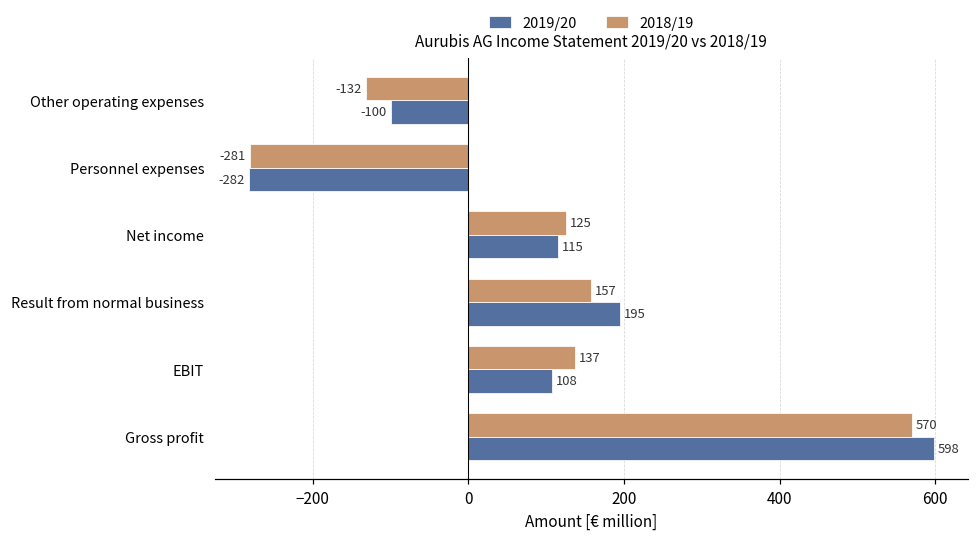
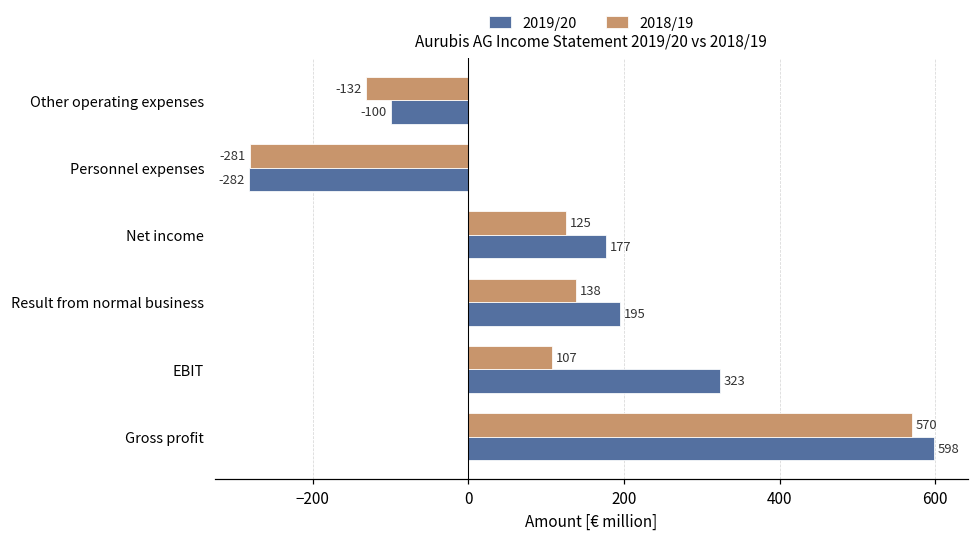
2019/20, Net income: 115 -> 177
2018/19, Result from normal business: 157 -> 138
2018/19, EBIT: 137 -> 107
2019/20, EBIT: 108 -> 323
